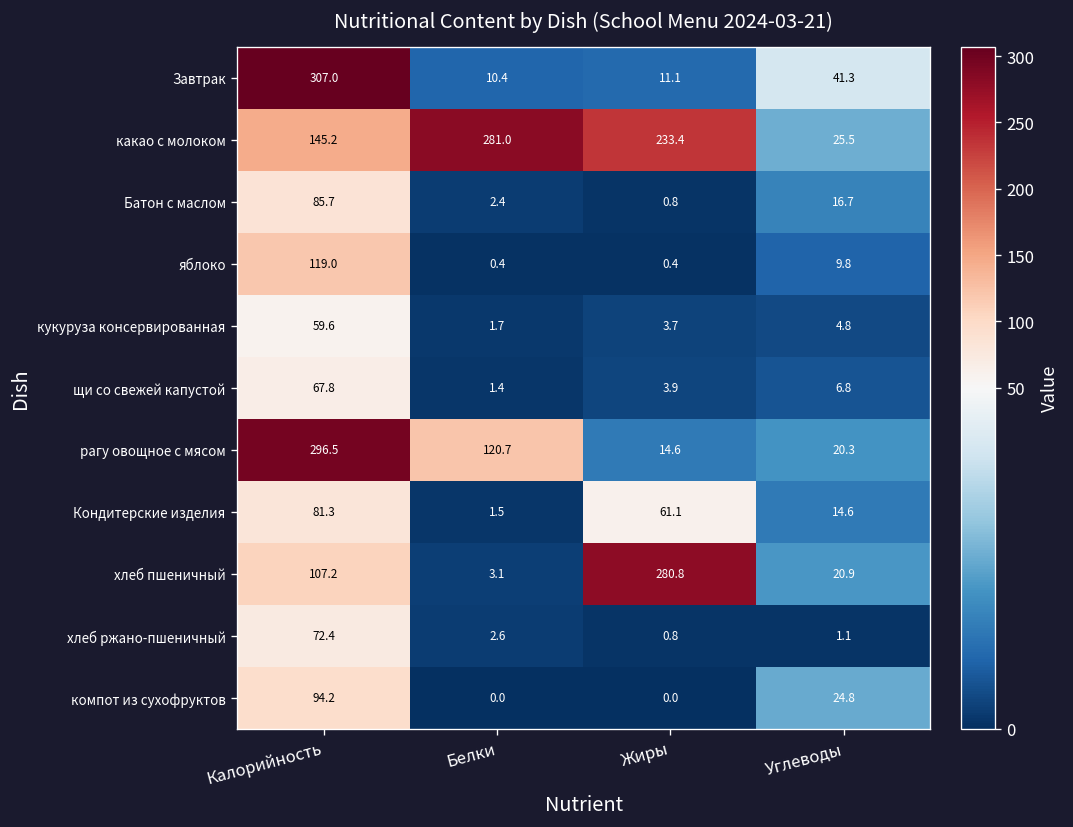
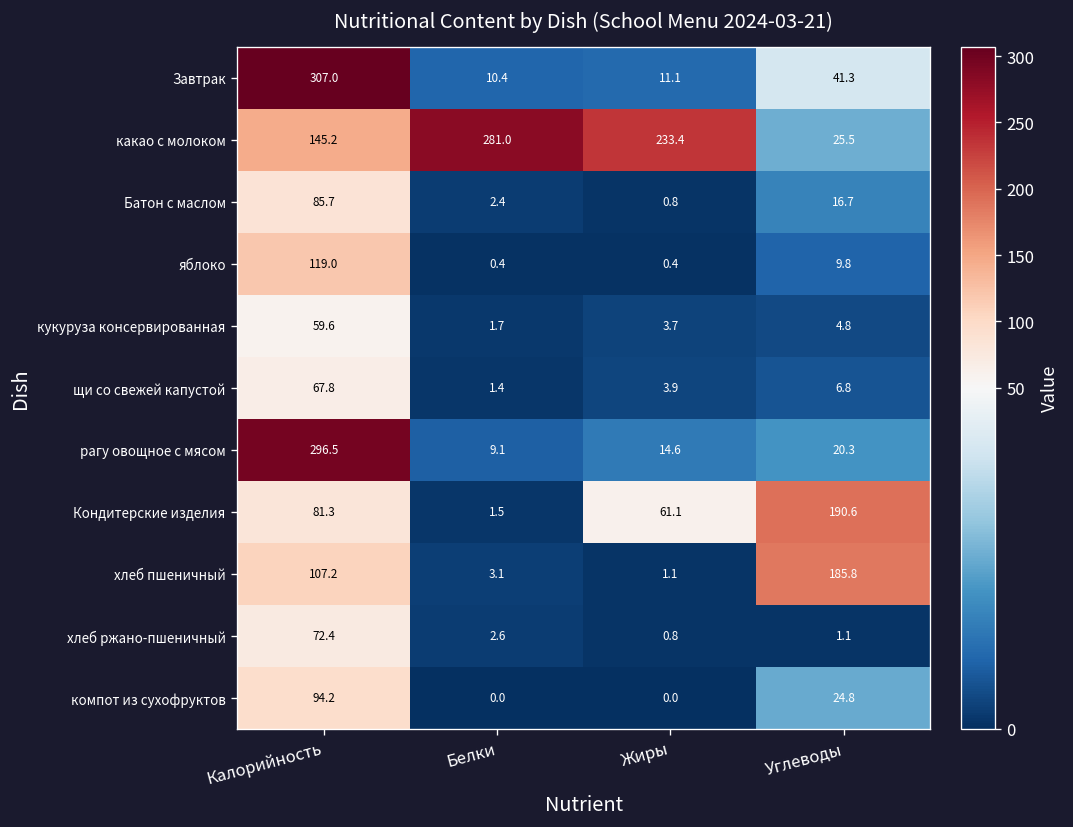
рагу овощное с мясом, Белки: 120.7 -> 9.1
Кондитерские изделия, Углеводы: 14.6 -> 190.6
хлеб пшеничный, Жиры: 280.8 -> 1.1
хлеб пшеничный, Углеводы: 20.9 -> 185.8
